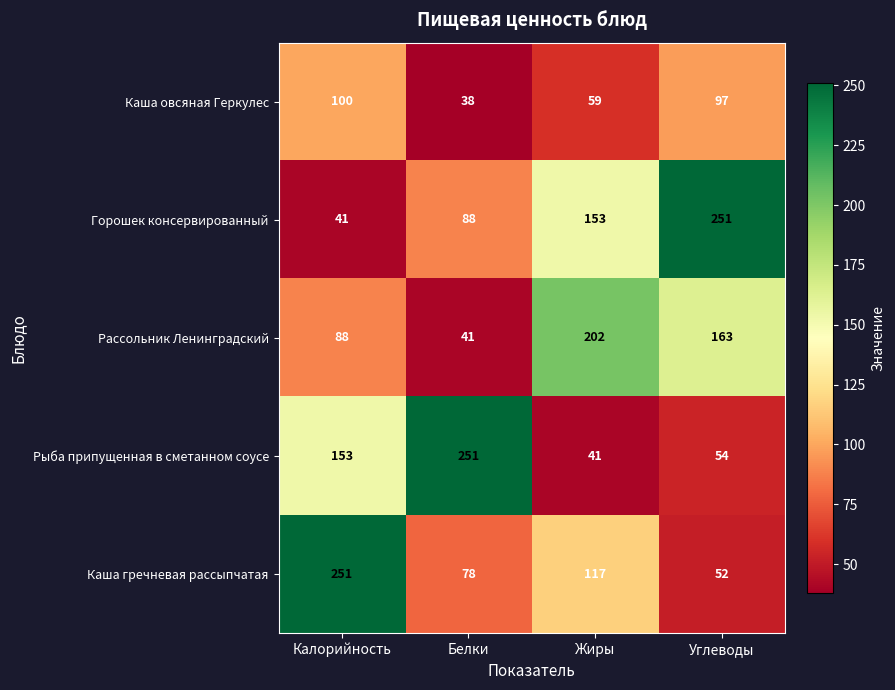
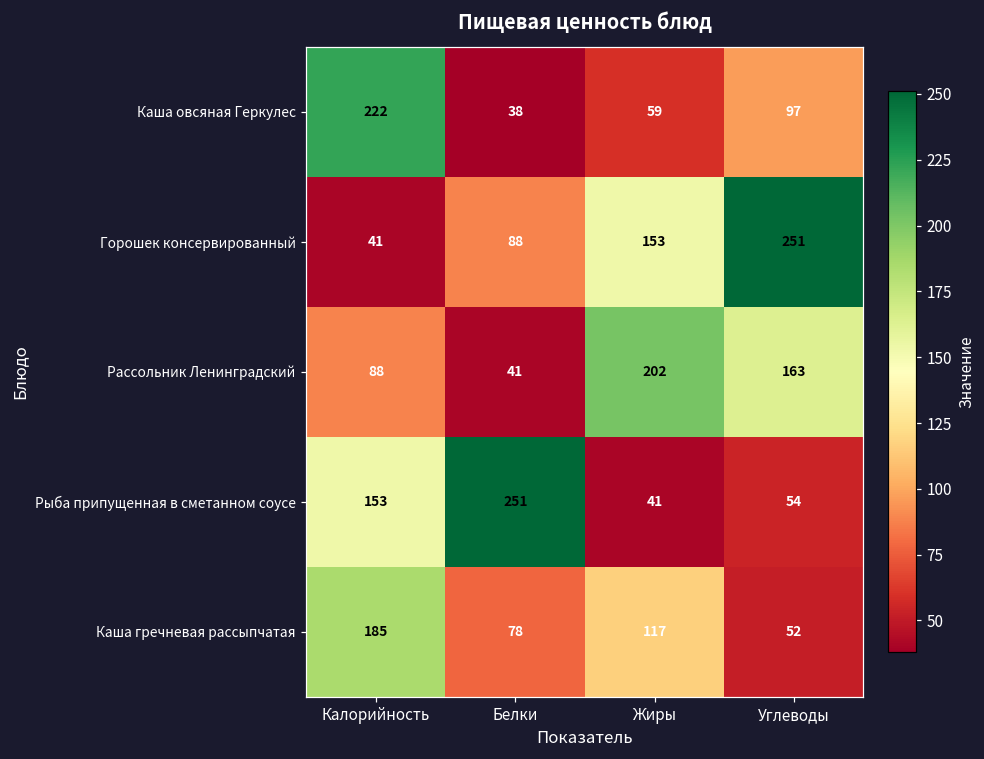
Каша овсяная Геркулес, Калорийность: 100 -> 222
Каша гречневая рассыпчатая, Калорийность: 251 -> 185
